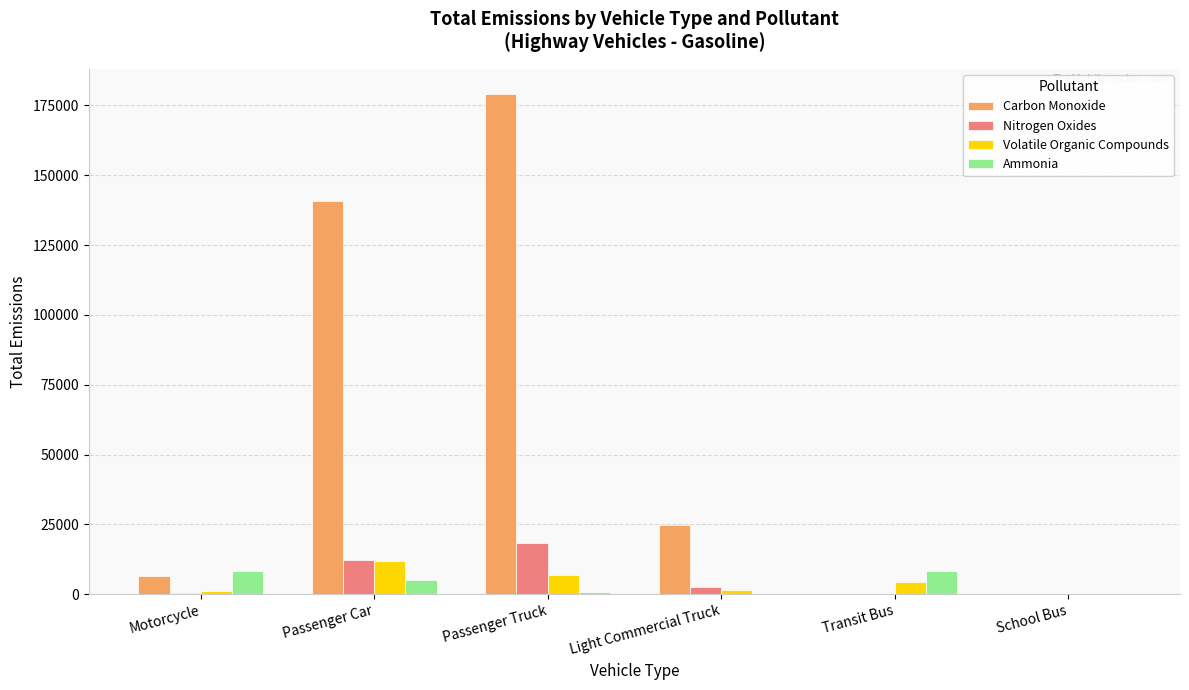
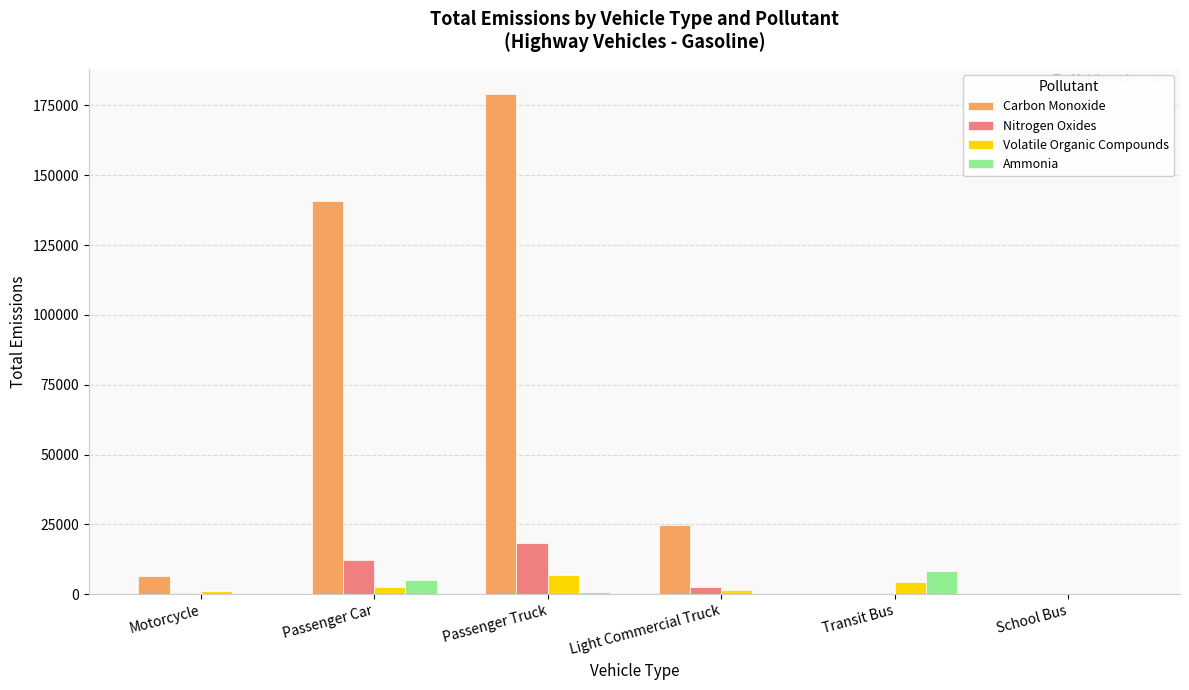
Ammonia, Motorcycle: 8000 -> 0
Volatile Organic Compounds, Passenger Car: 12000 -> 3000
